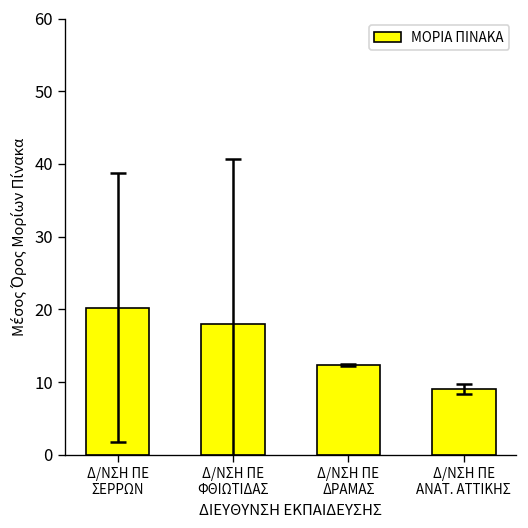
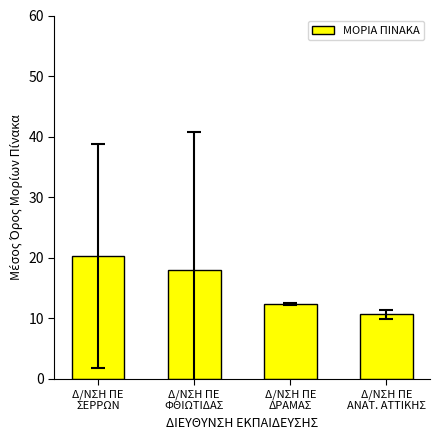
ΜΟΡΙΑ ΠΙΝΑΚΑ, Δ/ΝΣΗ ΠΕ ΑΝΑΤ. ΑΤΤΙΚΗΣ: 9 -> 11
